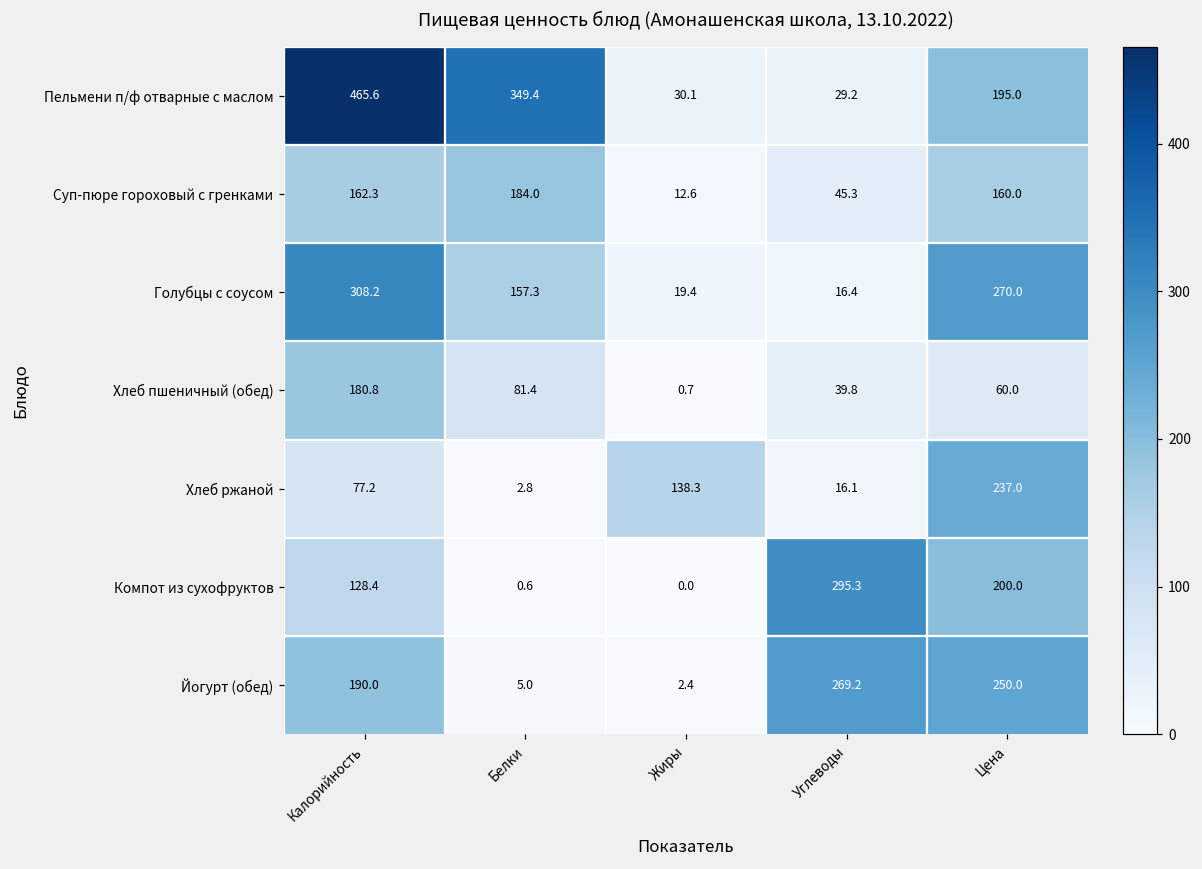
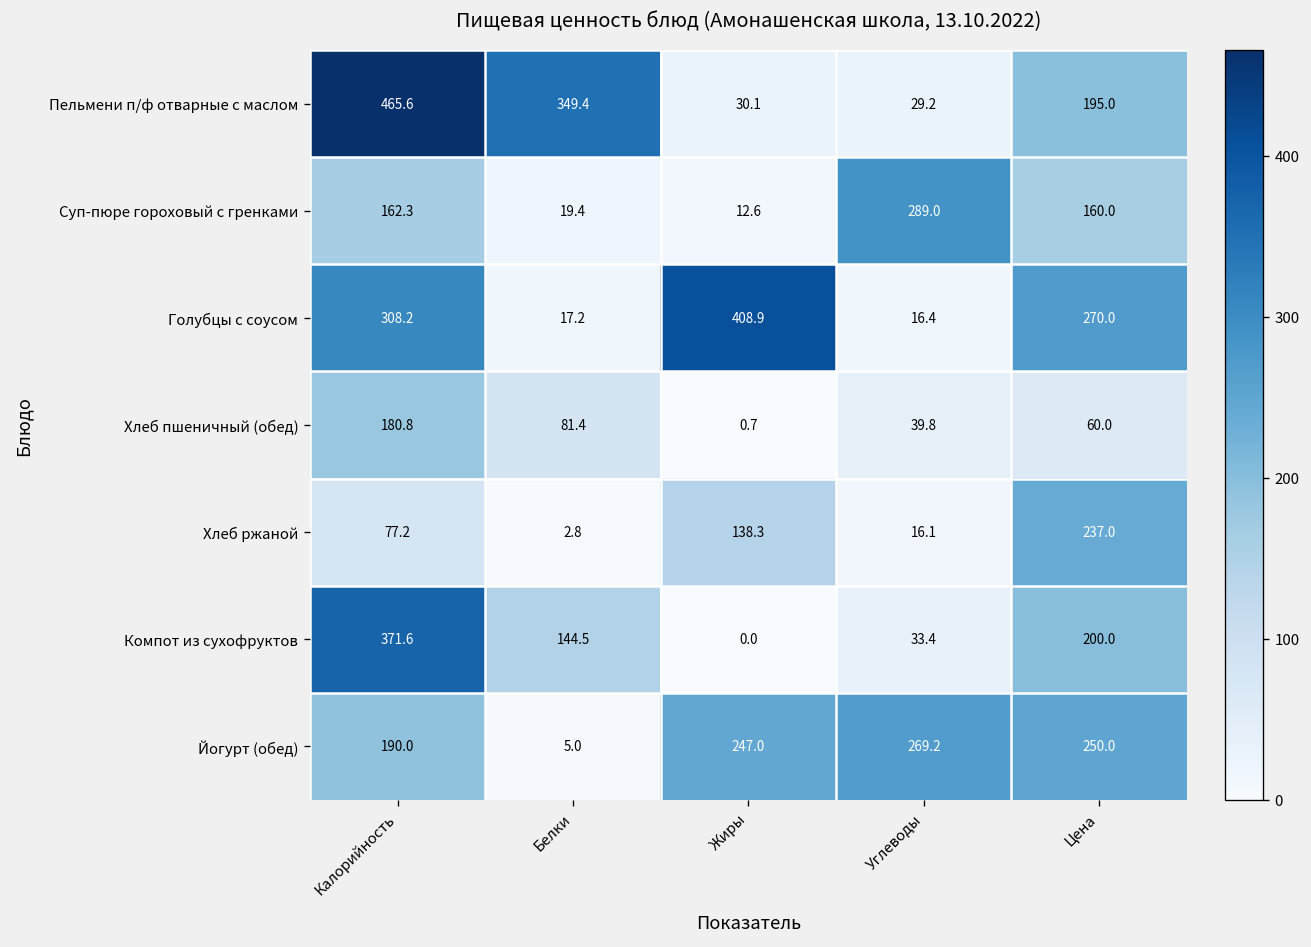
Суп-пюре гороховый с гренками, Белки: 184.0 -> 19.4
Суп-пюре гороховый с гренками, Углеводы: 45.3 -> 289.0
Голубцы с соусом, Белки: 157.3 -> 17.2
Голубцы с соусом, Жиры: 19.4 -> 408.9
Компот из сухофруктов, Калорийность: 128.4 -> 371.6
Компот из сухофруктов, Белки: 0.6 -> 144.5
Компот из сухофруктов, Углеводы: 295.3 -> 33.4
Йогурт (обед), Жиры: 2.4 -> 247.0
